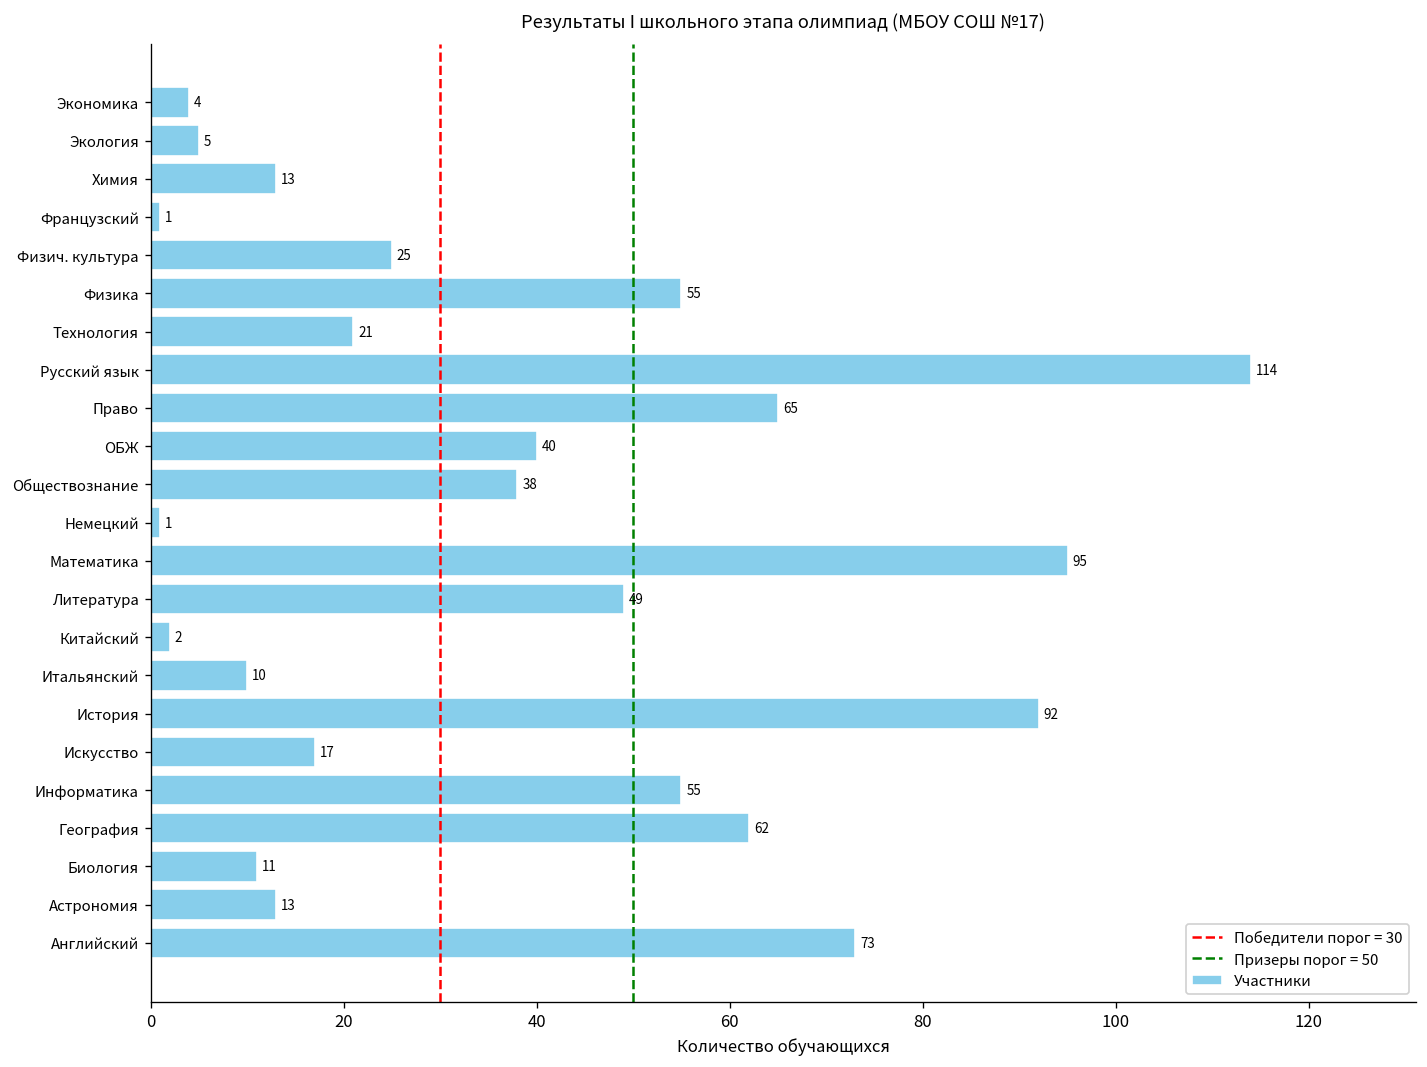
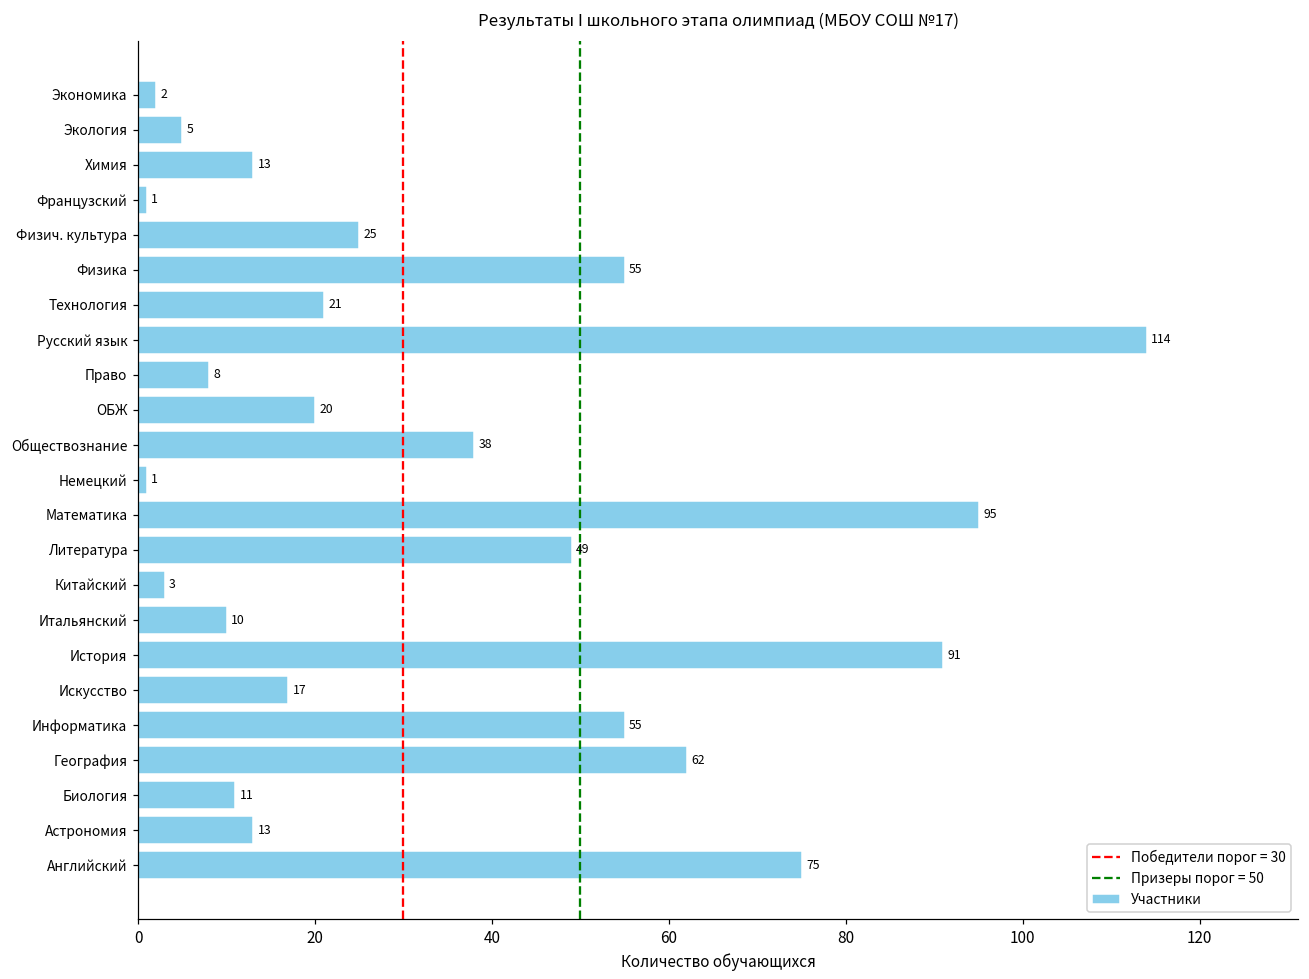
Экономика: 4 -> 2
Право: 65 -> 8
ОБЖ: 40 -> 20
Китайский: 2 -> 3
История: 92 -> 91
Английский: 73 -> 75
